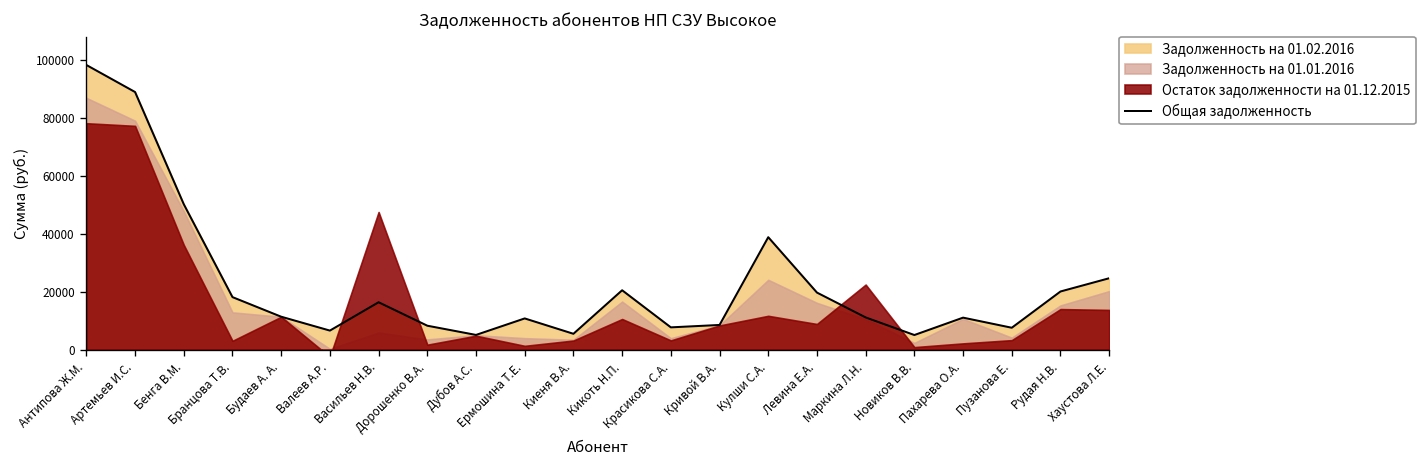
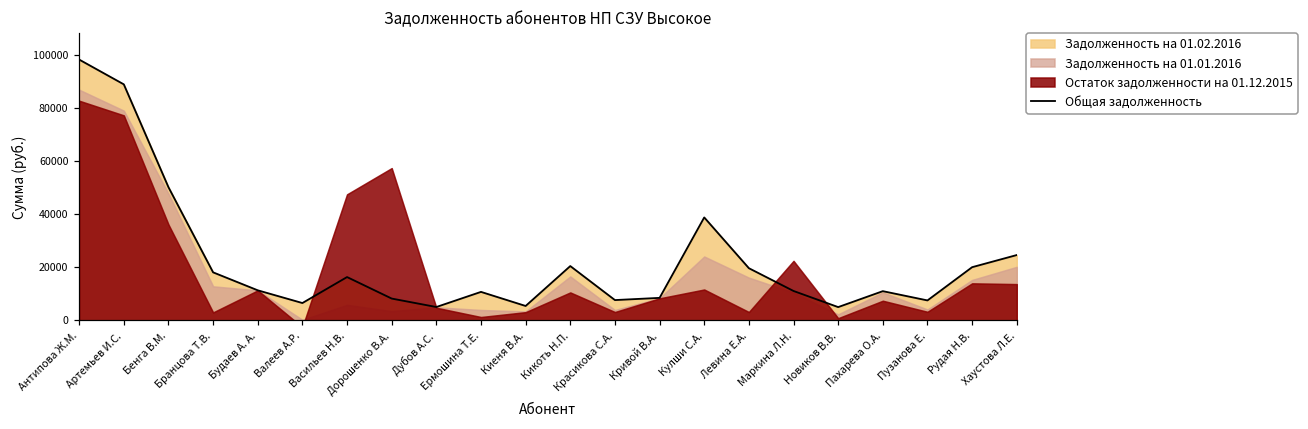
Остаток задолженности на 01.12.2015, Антипова Ж.М.: 78000 -> 83000
Остаток задолженности на 01.12.2015, Дорошенко В.А.: 2000 -> 57000
Остаток задолженности на 01.12.2015, Левина Е.А.: 9000 -> 3000
Остаток задолженности на 01.12.2015, Пахарева О.А.: 2000 -> 7000
